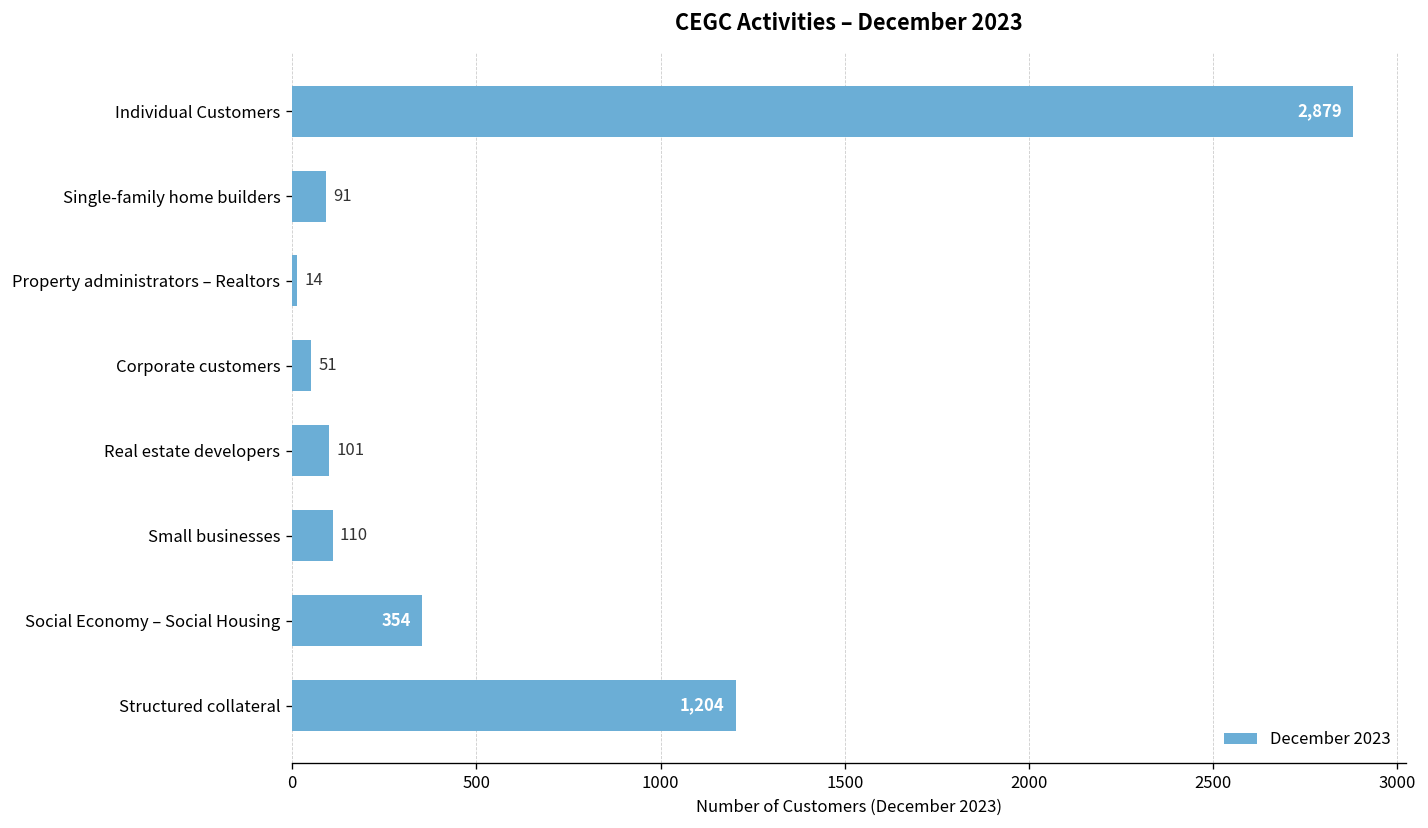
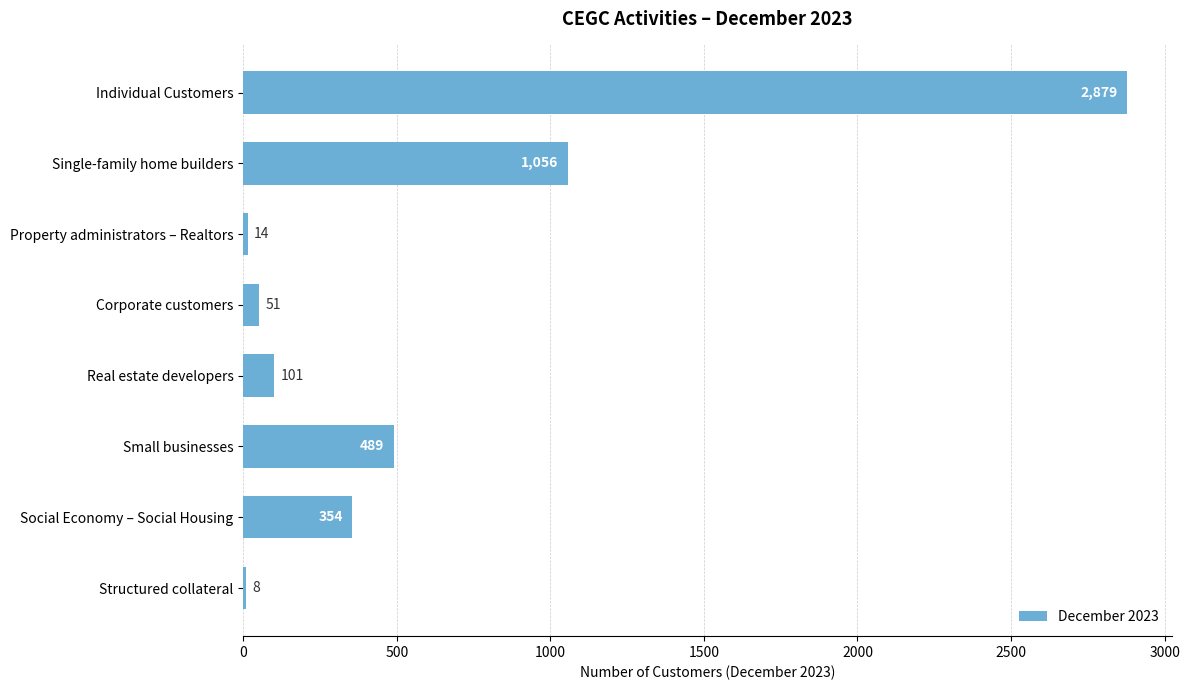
Single-family home builders: 91 -> 1,056
Small businesses: 110 -> 489
Structured collateral: 1,204 -> 8
